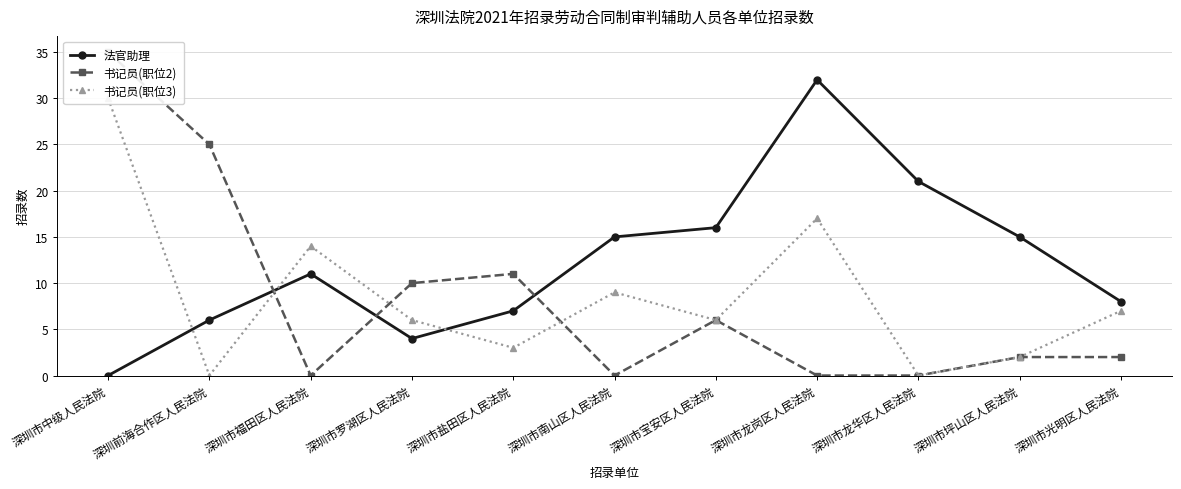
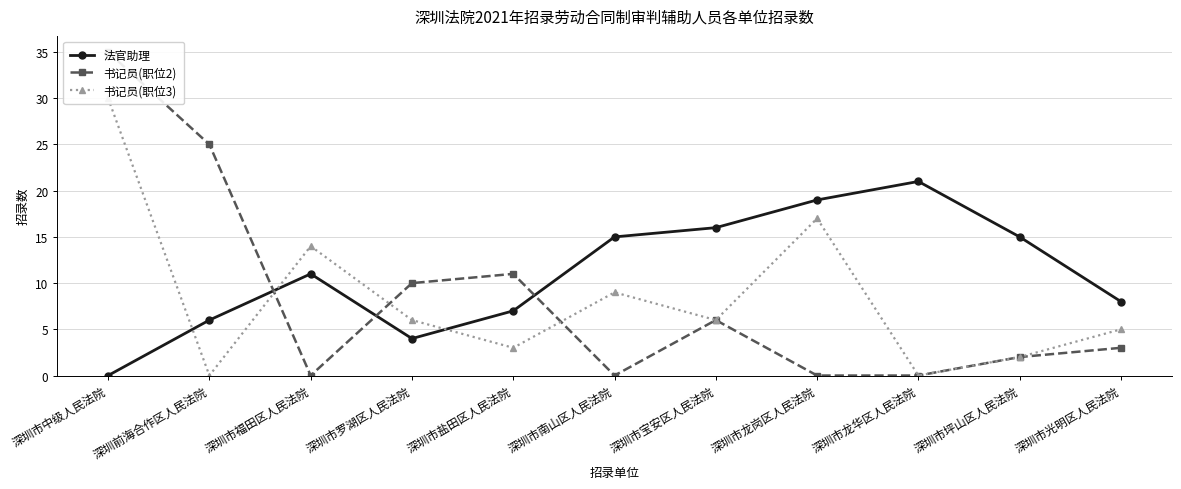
法官助理, 深圳市龙岗区人民法院: 32 -> 19
书记员(职位2), 深圳市光明区人民法院: 2 -> 3
书记员(职位3), 深圳市光明区人民法院: 7 -> 5
